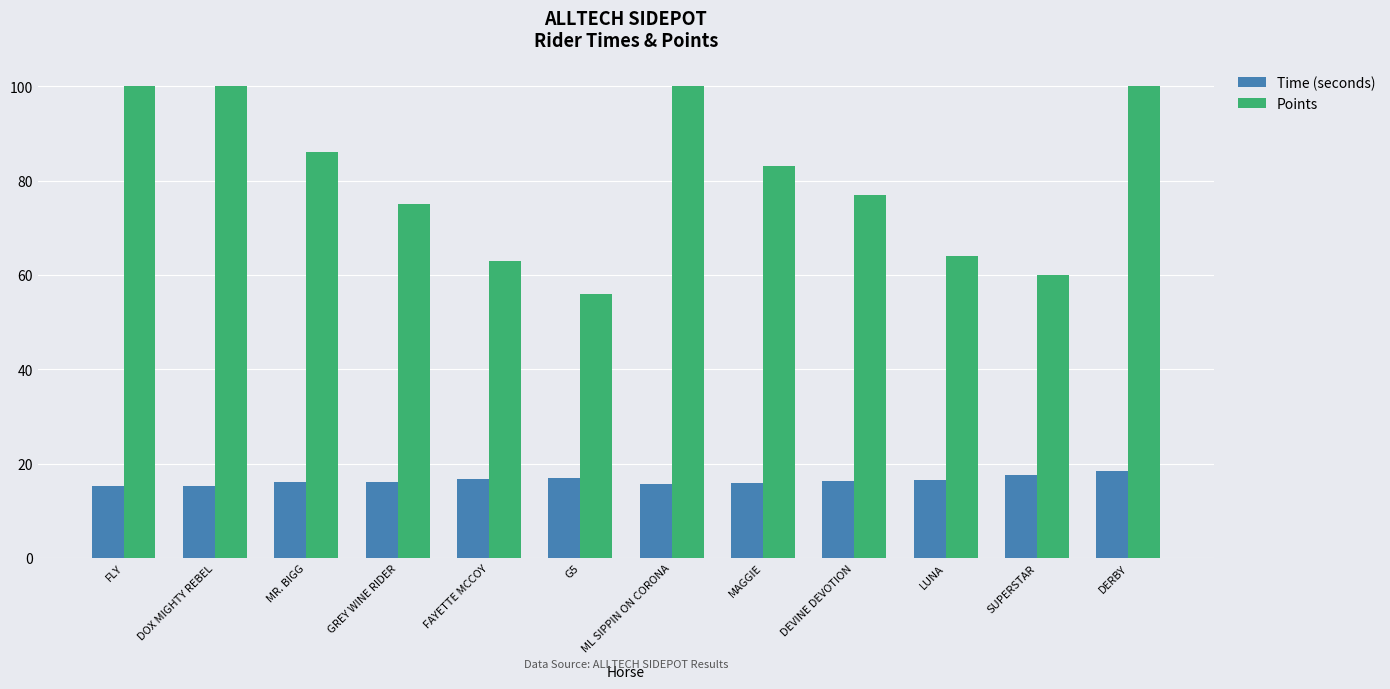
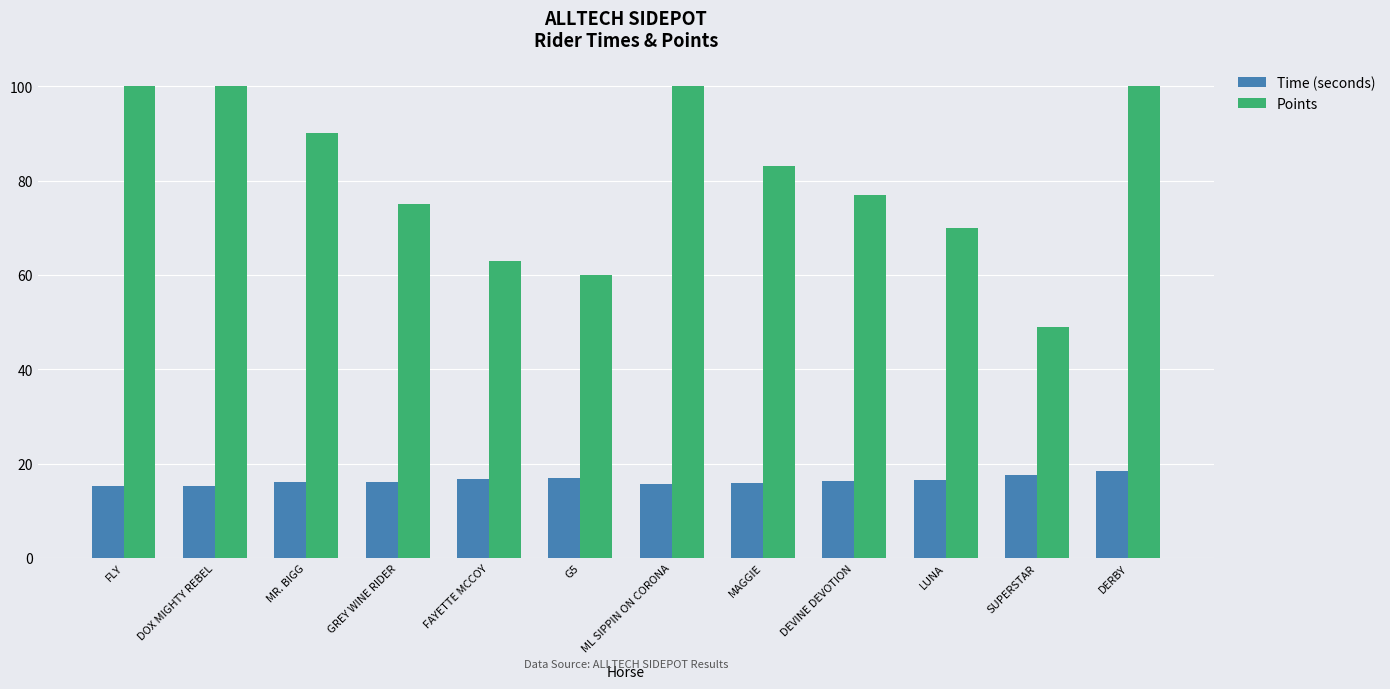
Points, MR. BIGG: 86 -> 90
Points, G5: 56 -> 60
Points, LUNA: 64 -> 70
Points, SUPERSTAR: 60 -> 49
